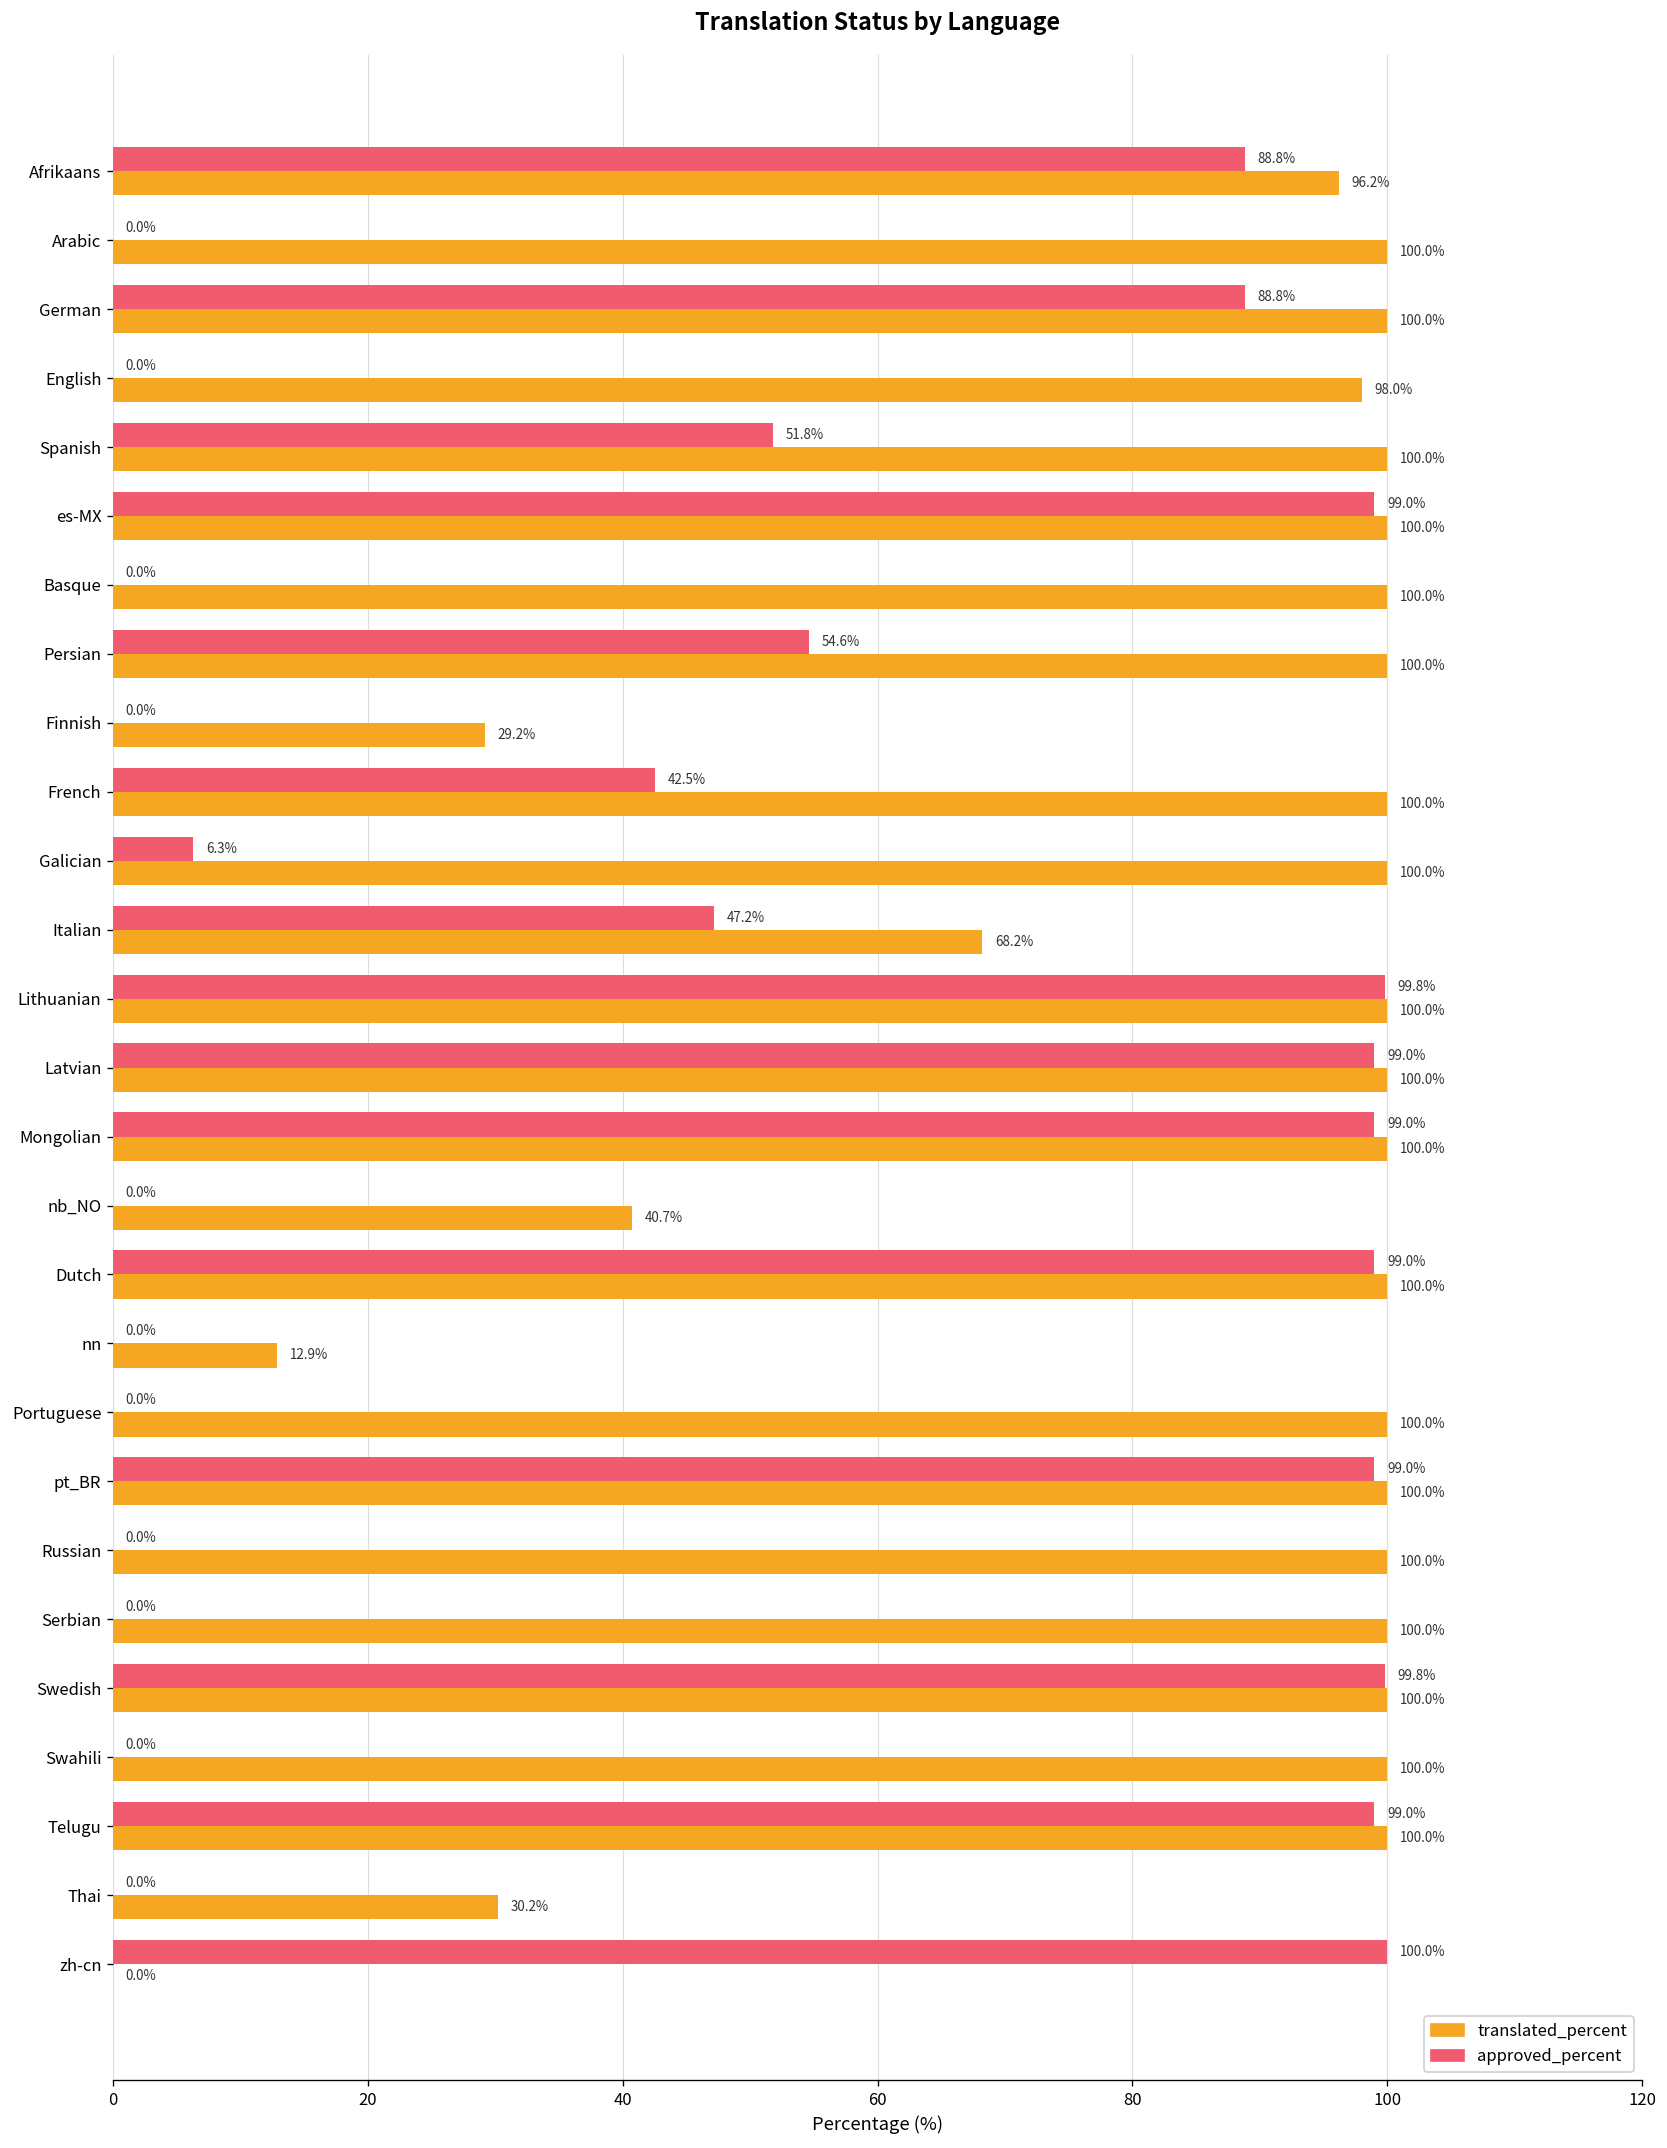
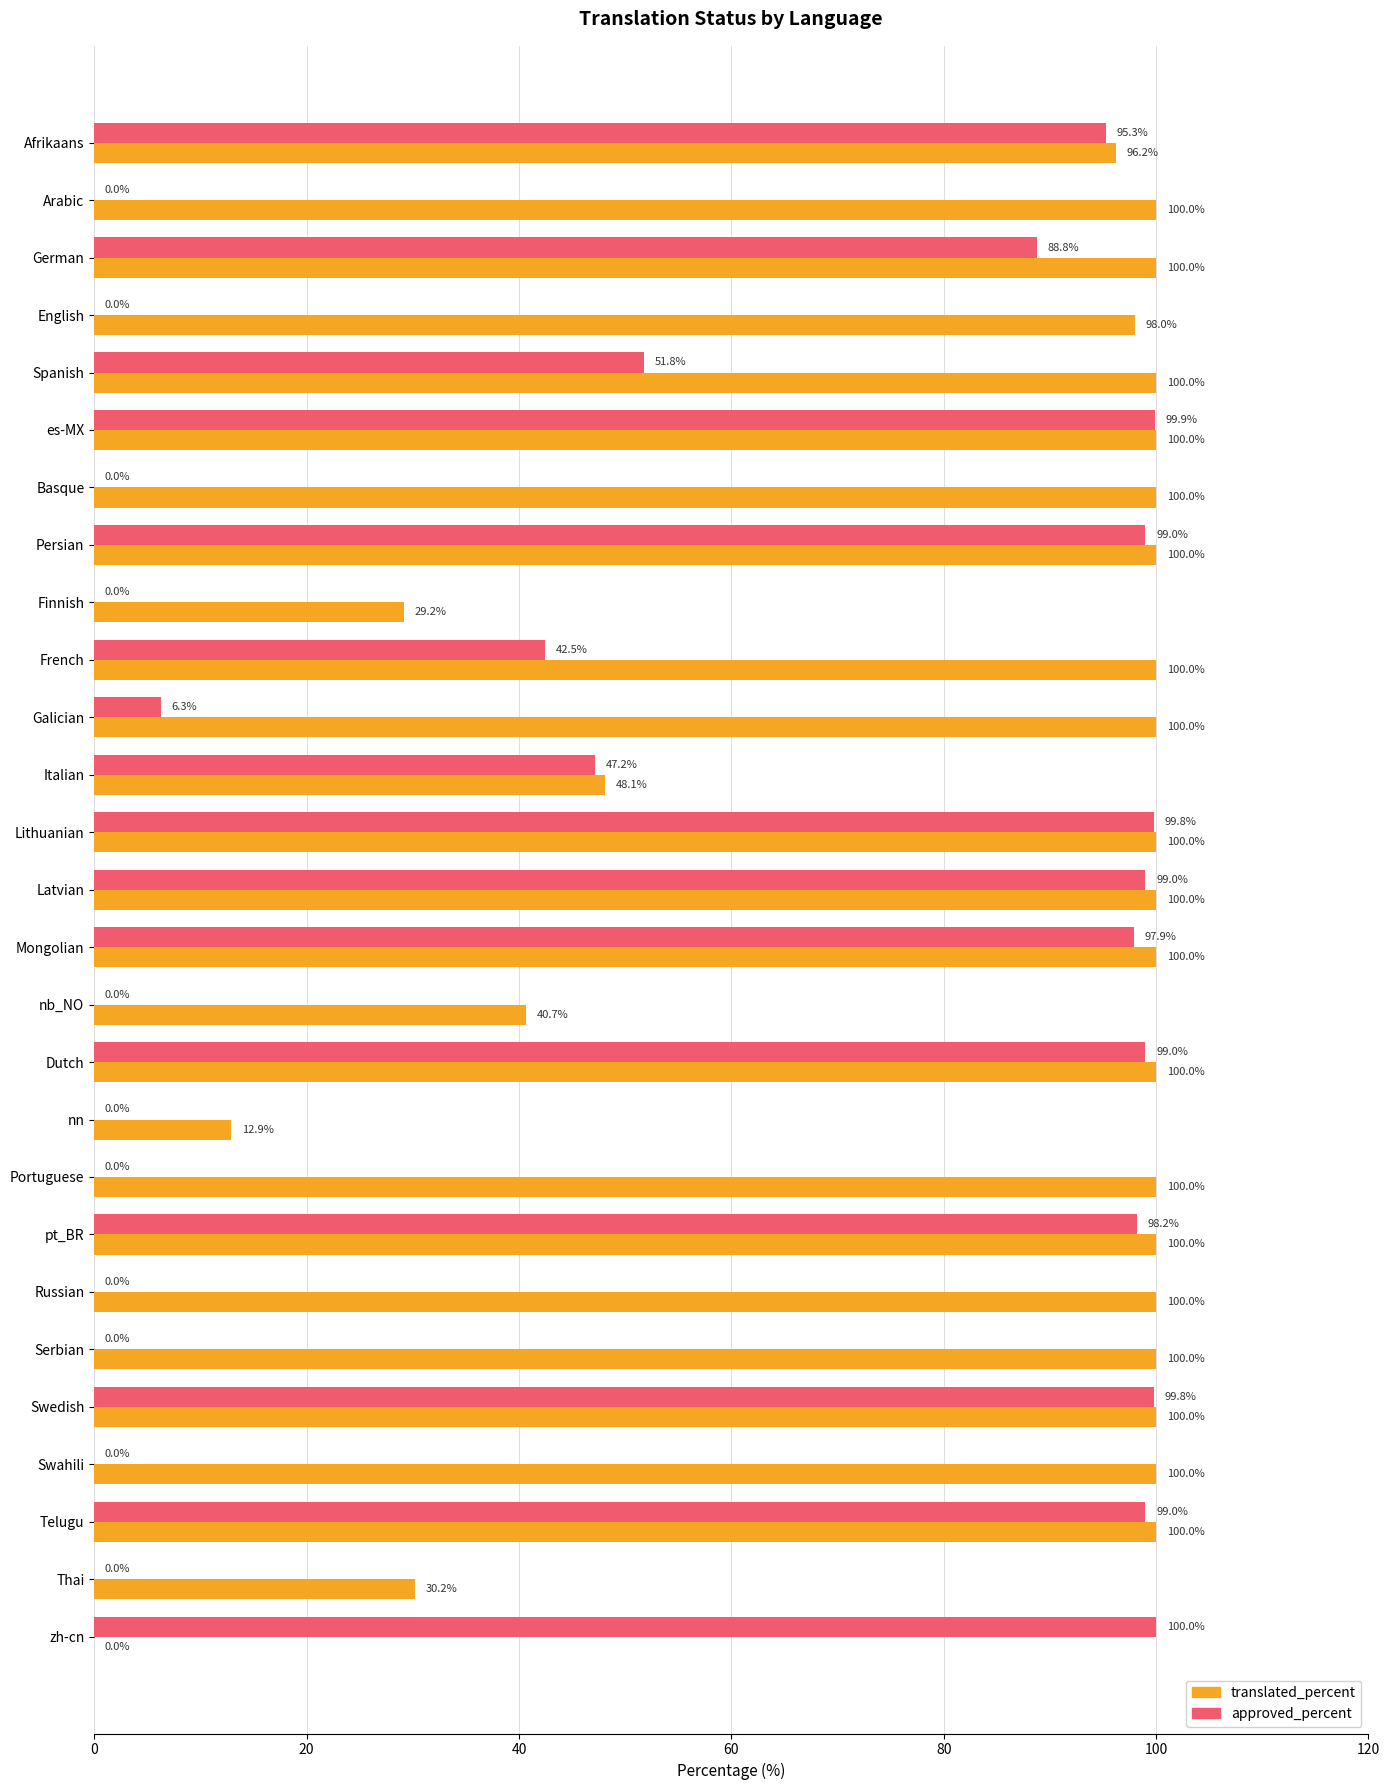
approved_percent, Afrikaans: 88.8% -> 95.3%
approved_percent, es-MX: 99.0% -> 99.9%
approved_percent, Persian: 54.6% -> 99.0%
translated_percent, Italian: 68.2% -> 48.1%
approved_percent, Mongolian: 99.0% -> 97.9%
approved_percent, pt_BR: 99.0% -> 98.2%
